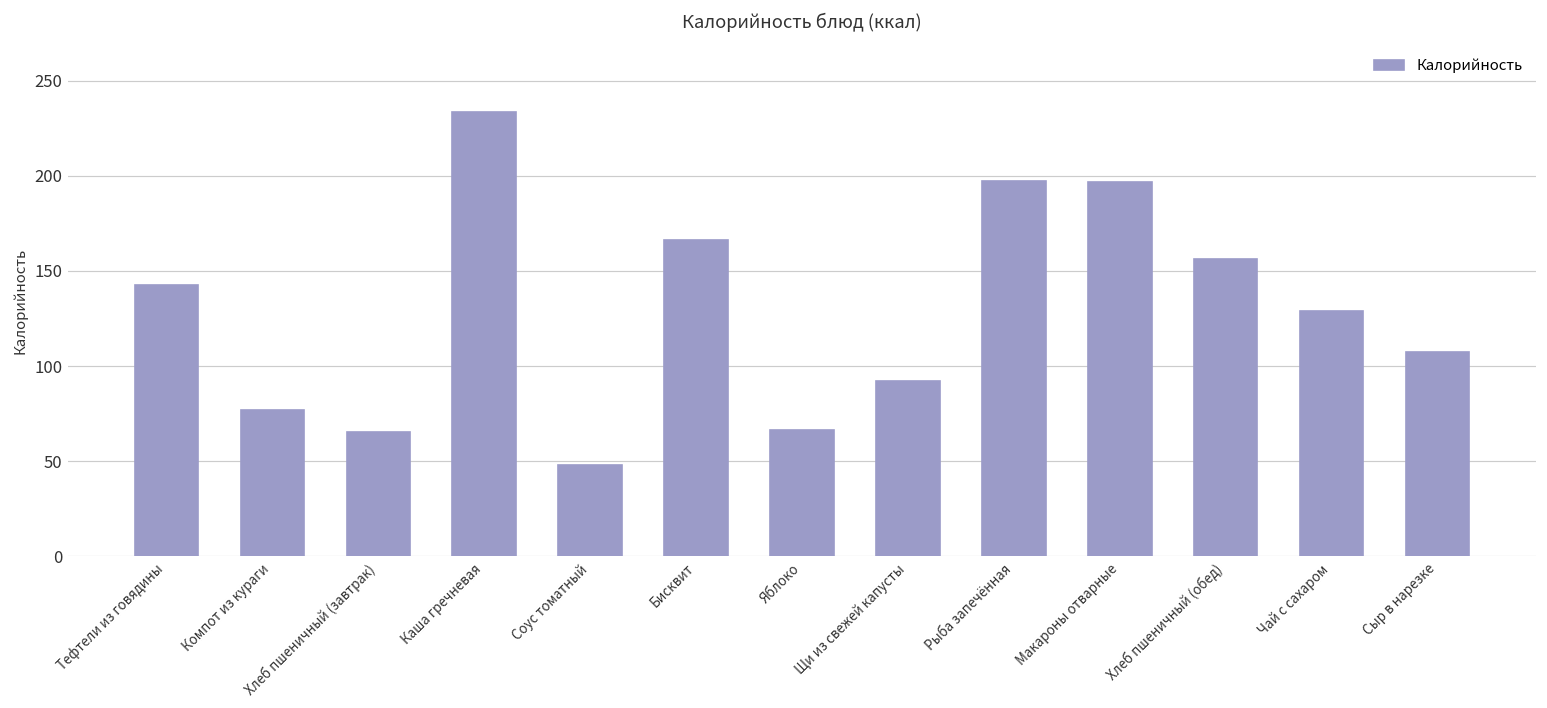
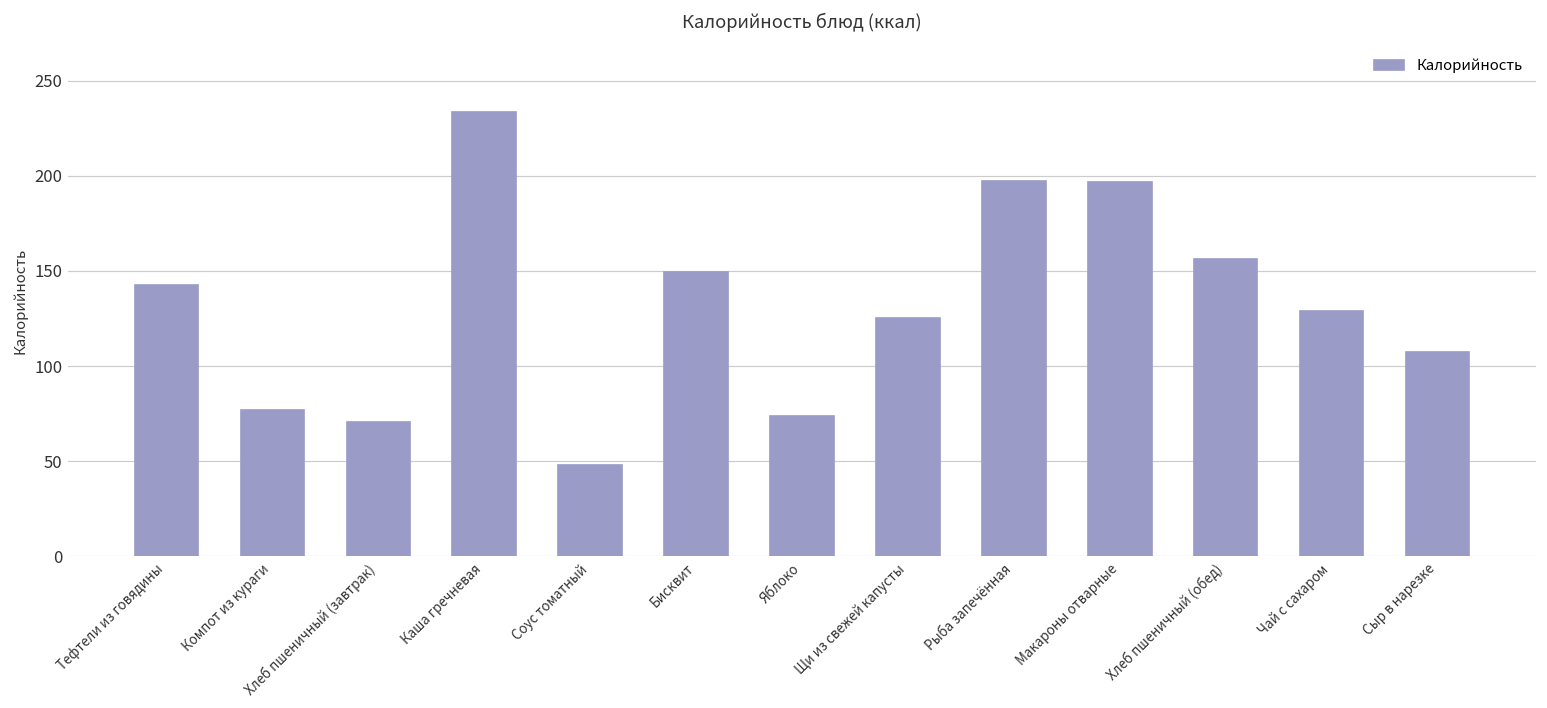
Хлеб пшеничный (завтрак): 65 -> 70
Бисквит: 166 -> 150
Яблоко: 67 -> 74
Щи из свежей капусты: 92 -> 125
